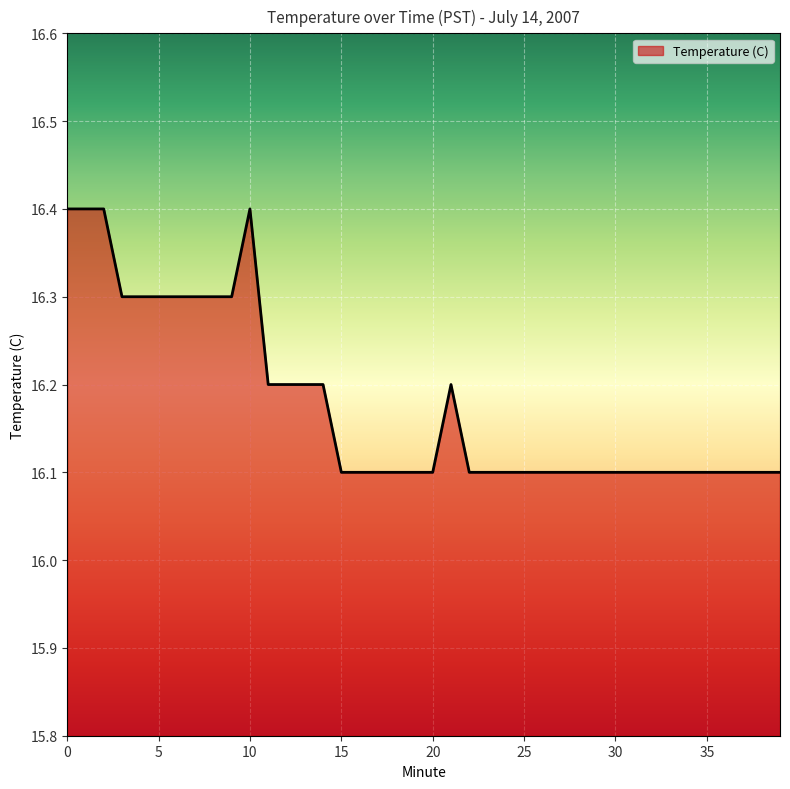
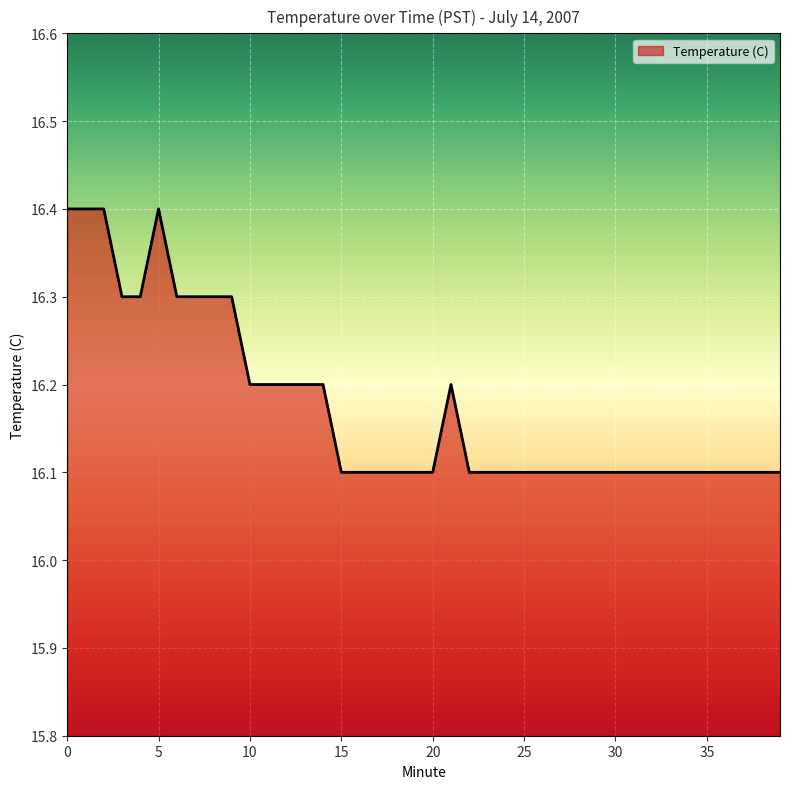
5: 16.3 -> 16.4
10: 16.4 -> 16.2
